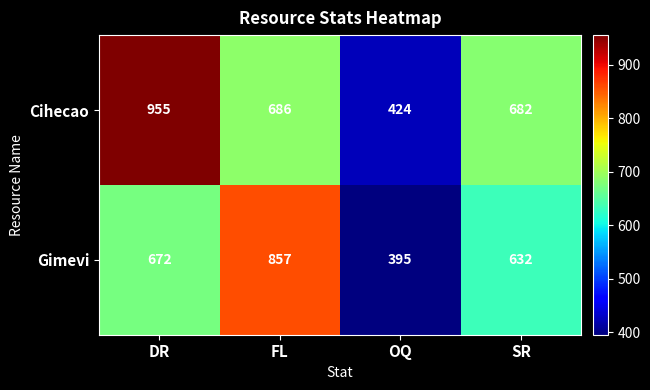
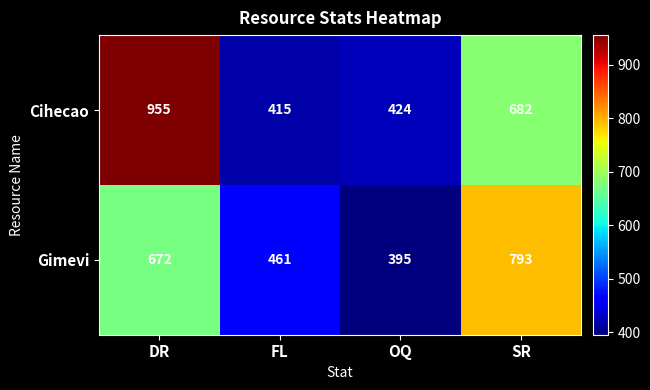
Cihecao, FL: 686 -> 415
Gimevi, FL: 857 -> 461
Gimevi, SR: 632 -> 793
